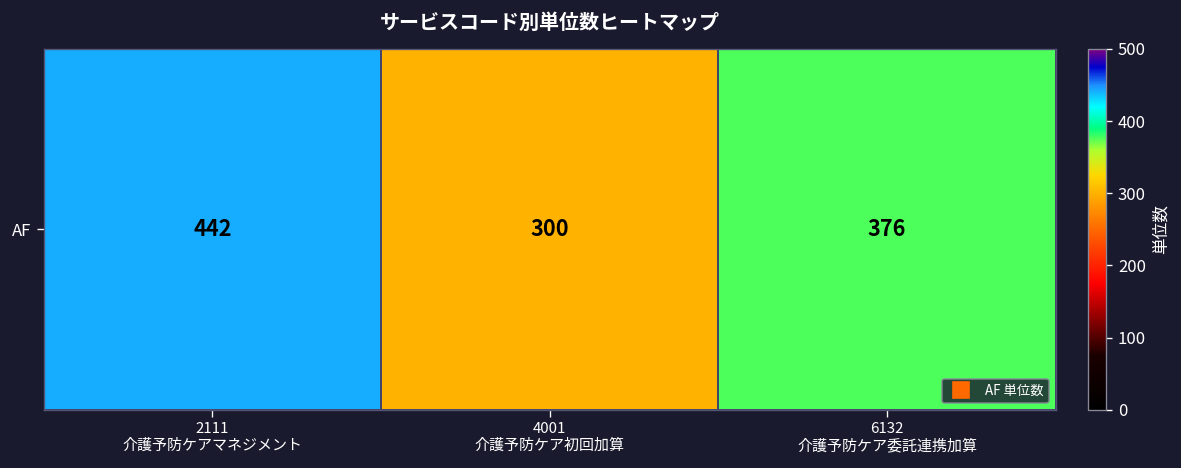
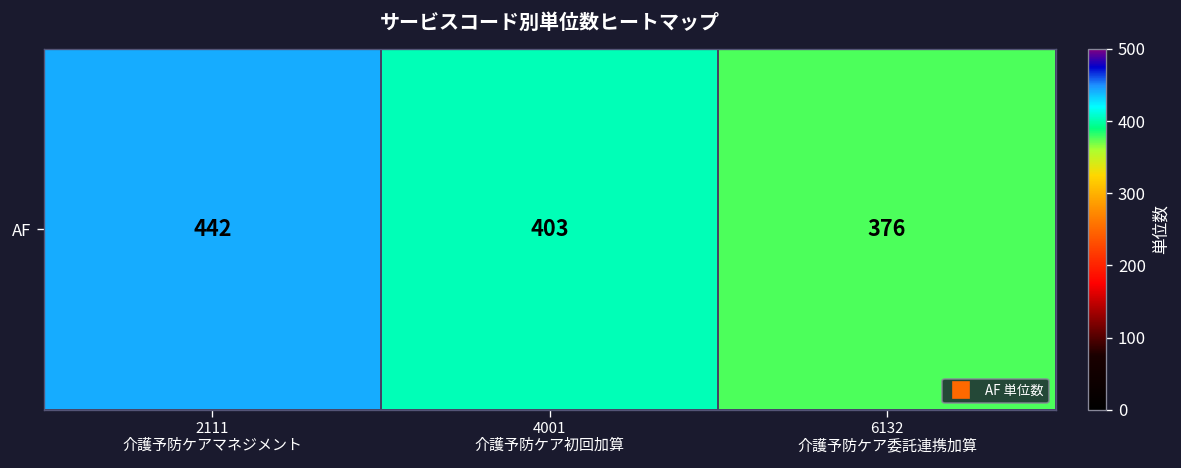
AF, 4001 介護予防ケア初回加算: 300 -> 403
